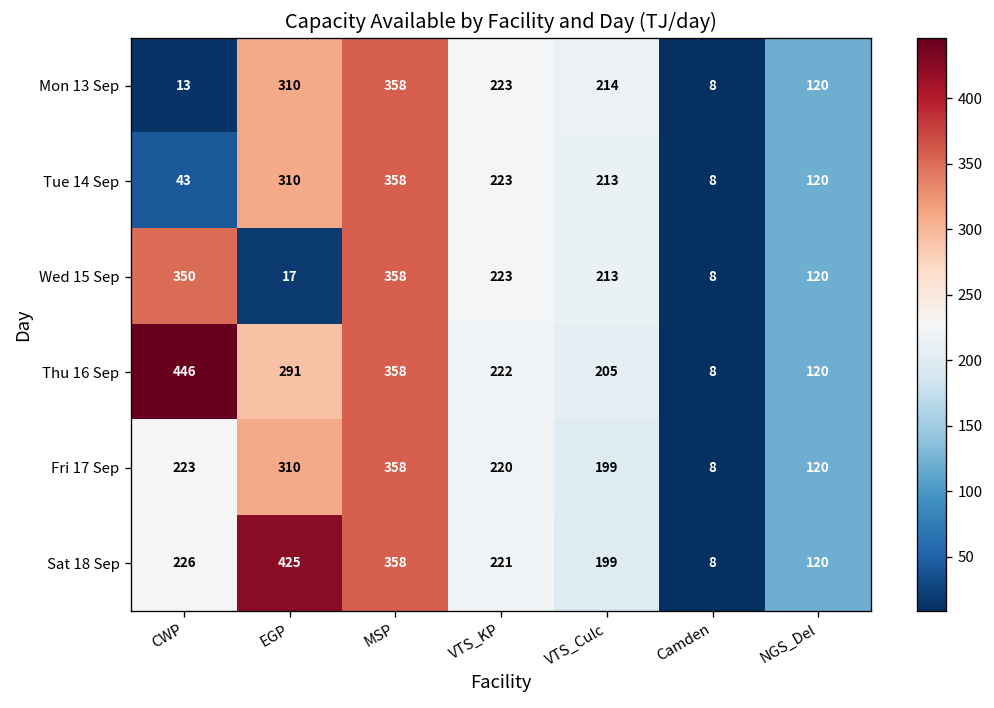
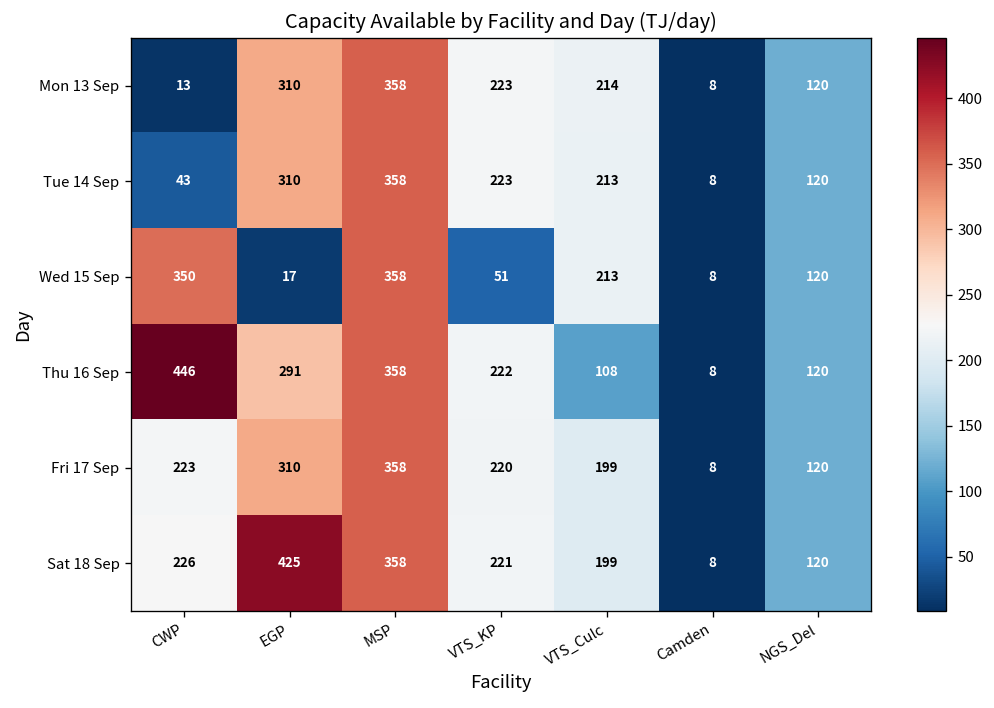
Wed 15 Sep, VTS_KP: 223 -> 51
Thu 16 Sep, VTS_Culc: 205 -> 108
